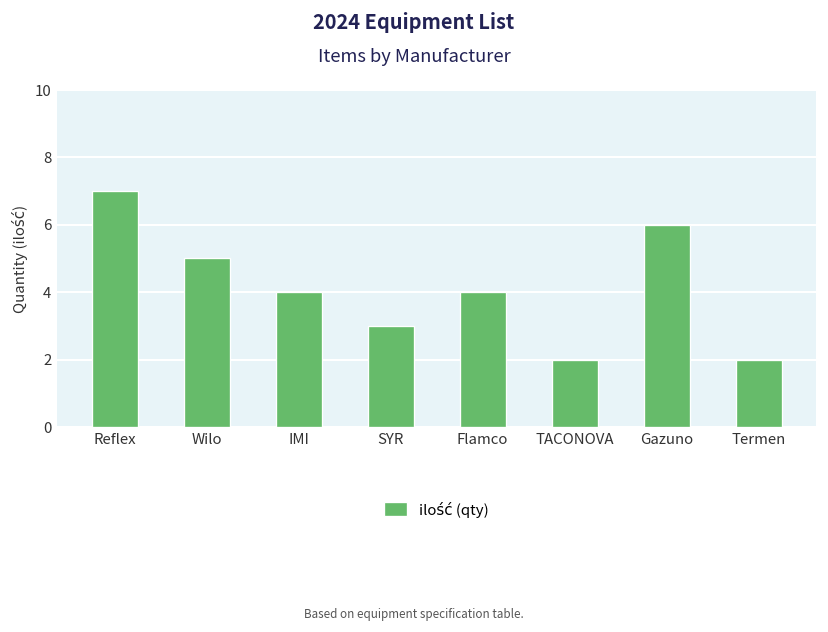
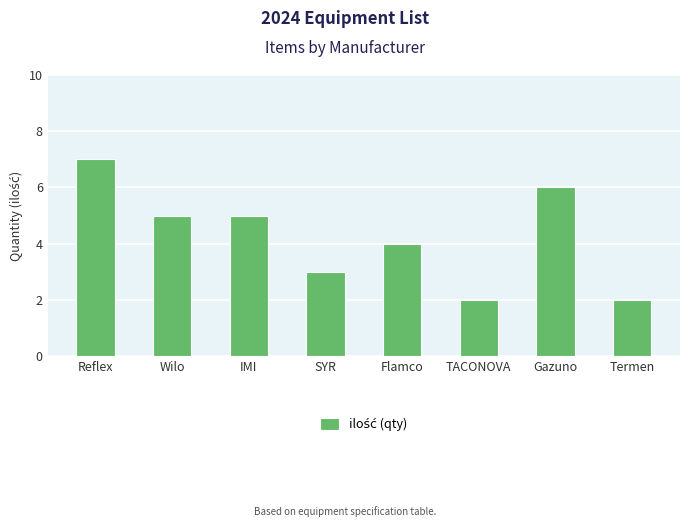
IMI: 4 -> 5
